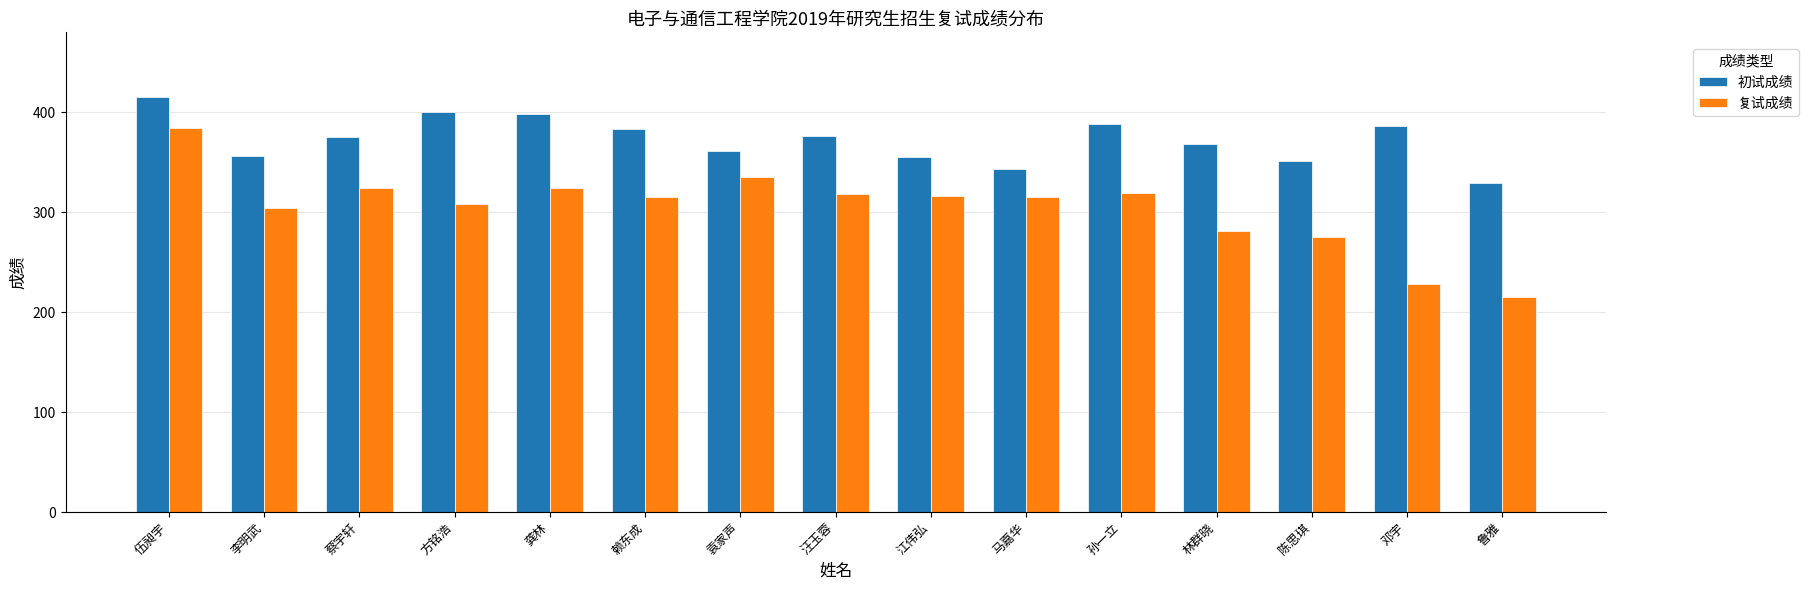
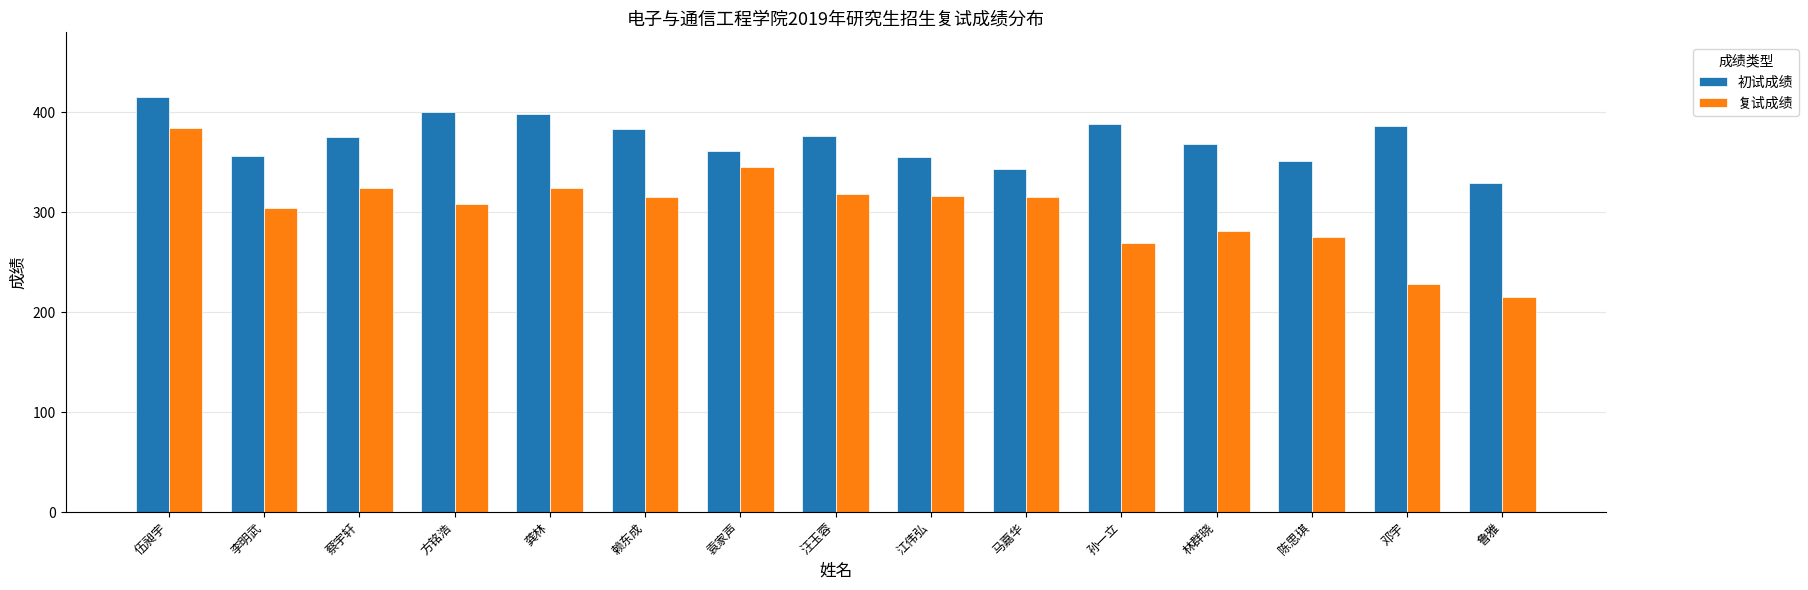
复试成绩, 袁家声: 340 -> 350
复试成绩, 孙一立: 320 -> 270
